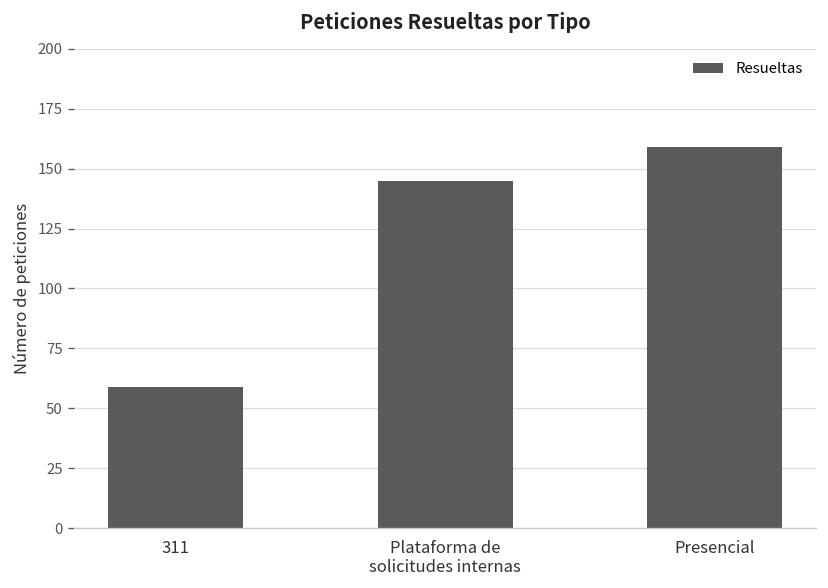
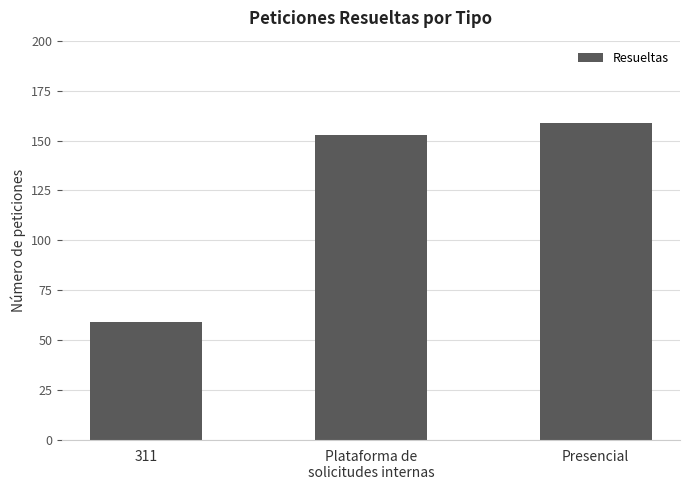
Plataforma de solicitudes internas: 145 -> 153
